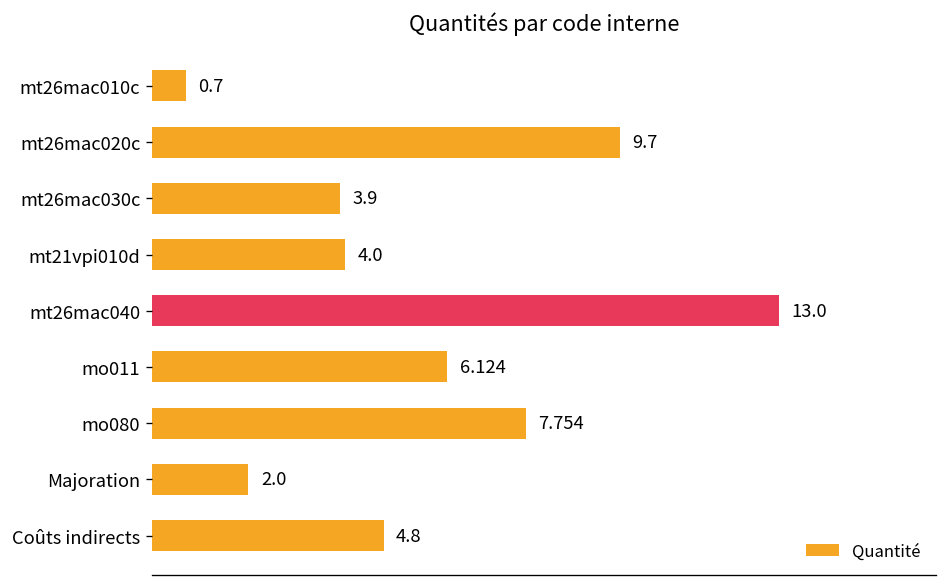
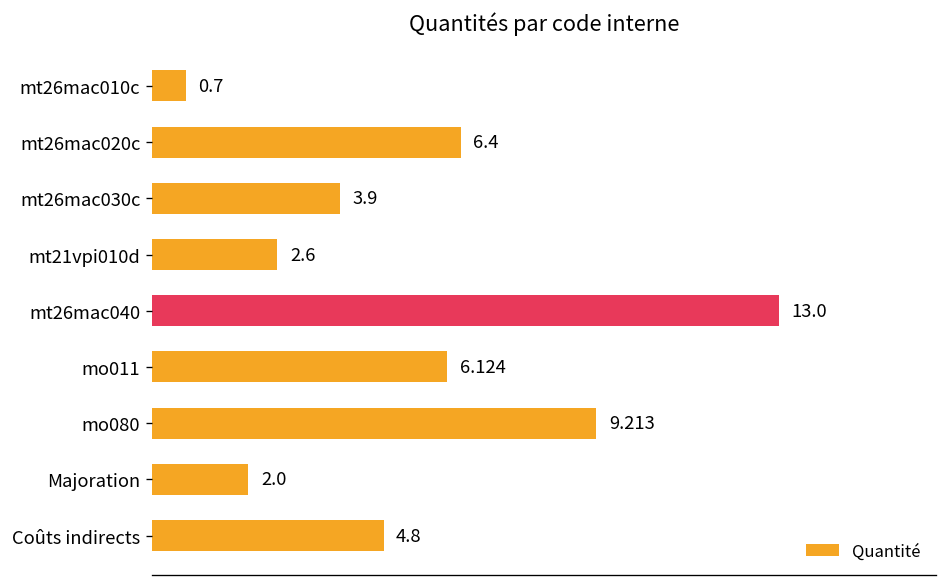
mt26mac020c: 9.7 -> 6.4
mt21vpi010d: 4.0 -> 2.6
mo080: 7.754 -> 9.213
